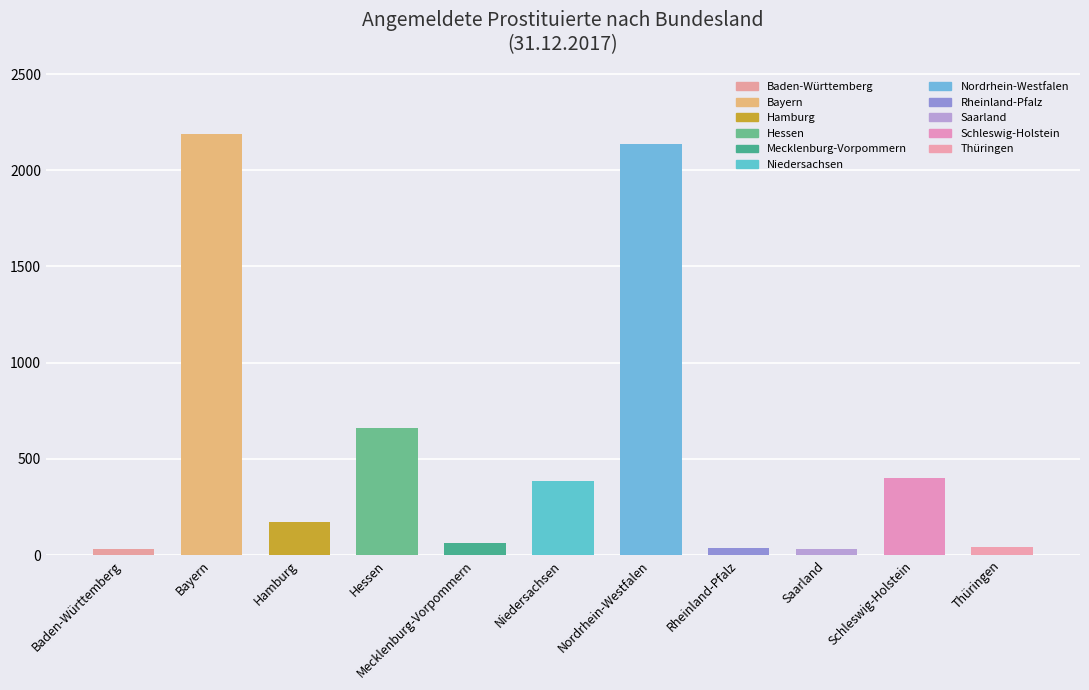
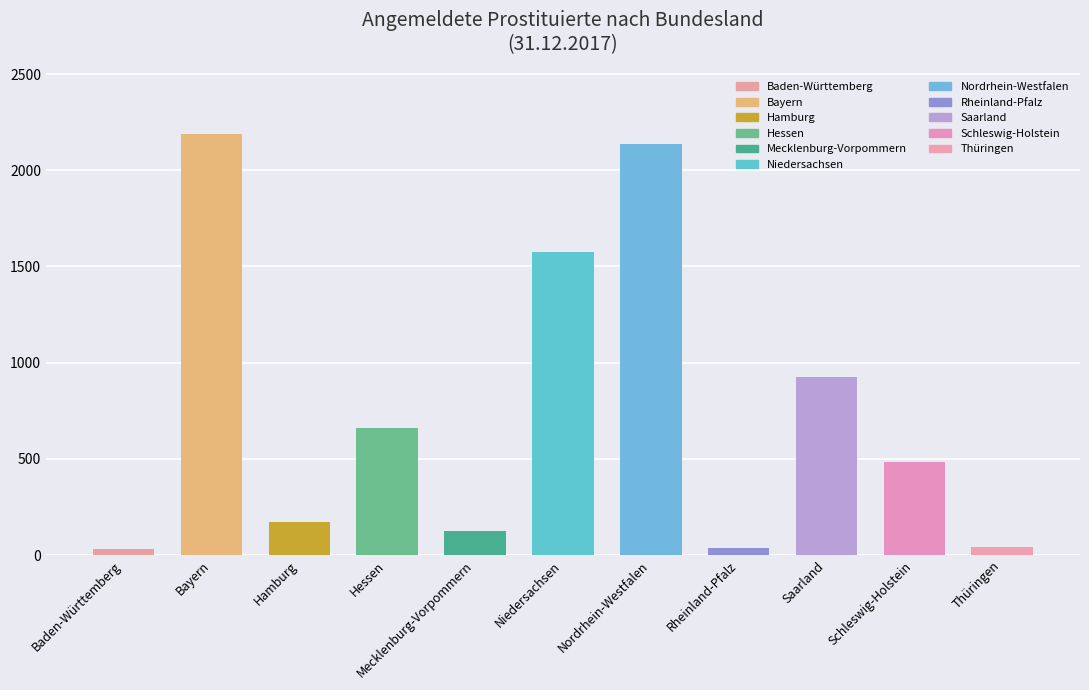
Mecklenburg-Vorpommern: 60 -> 130
Niedersachsen: 390 -> 1580
Saarland: 30 -> 930
Schleswig-Holstein: 400 -> 480
